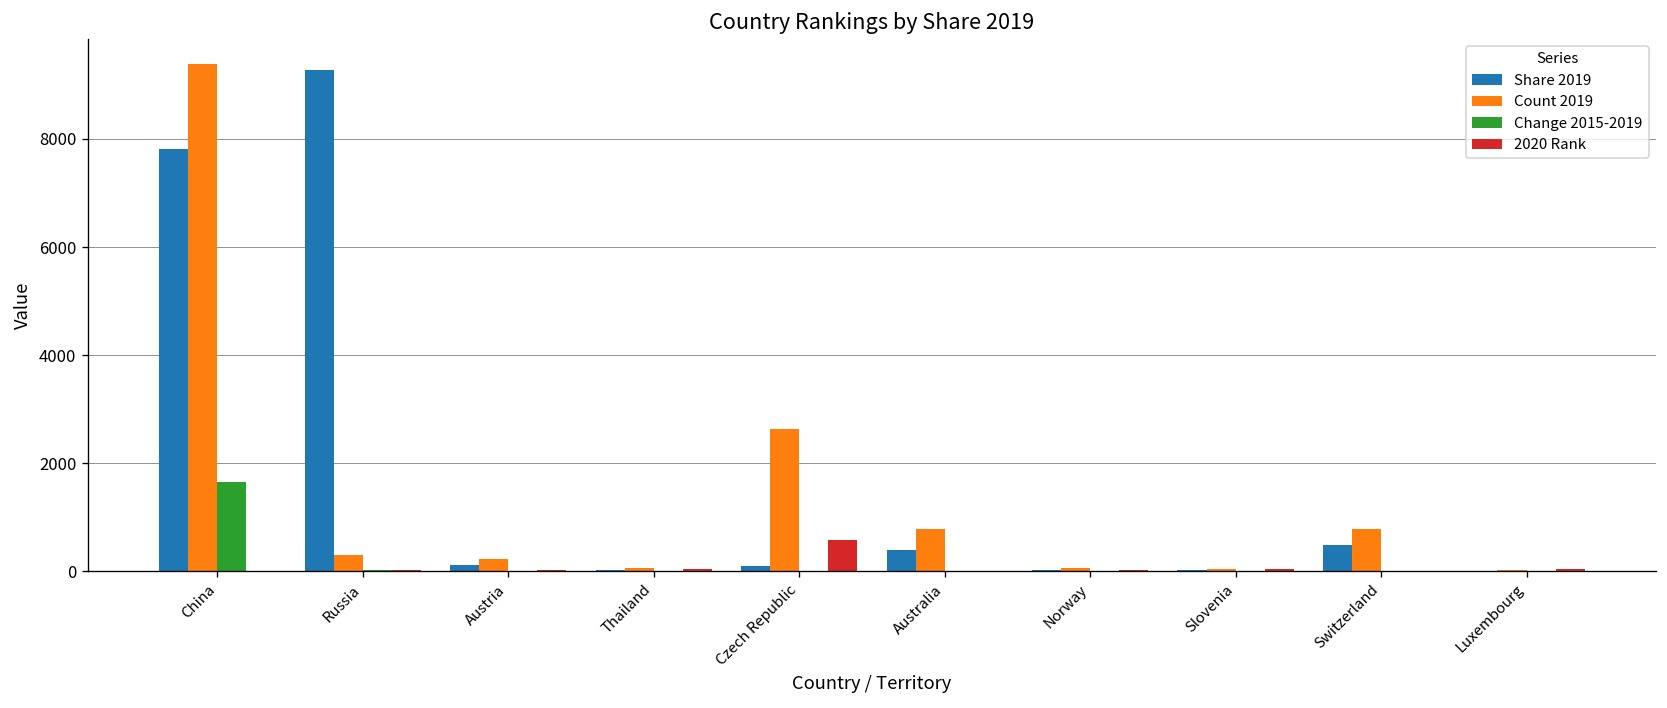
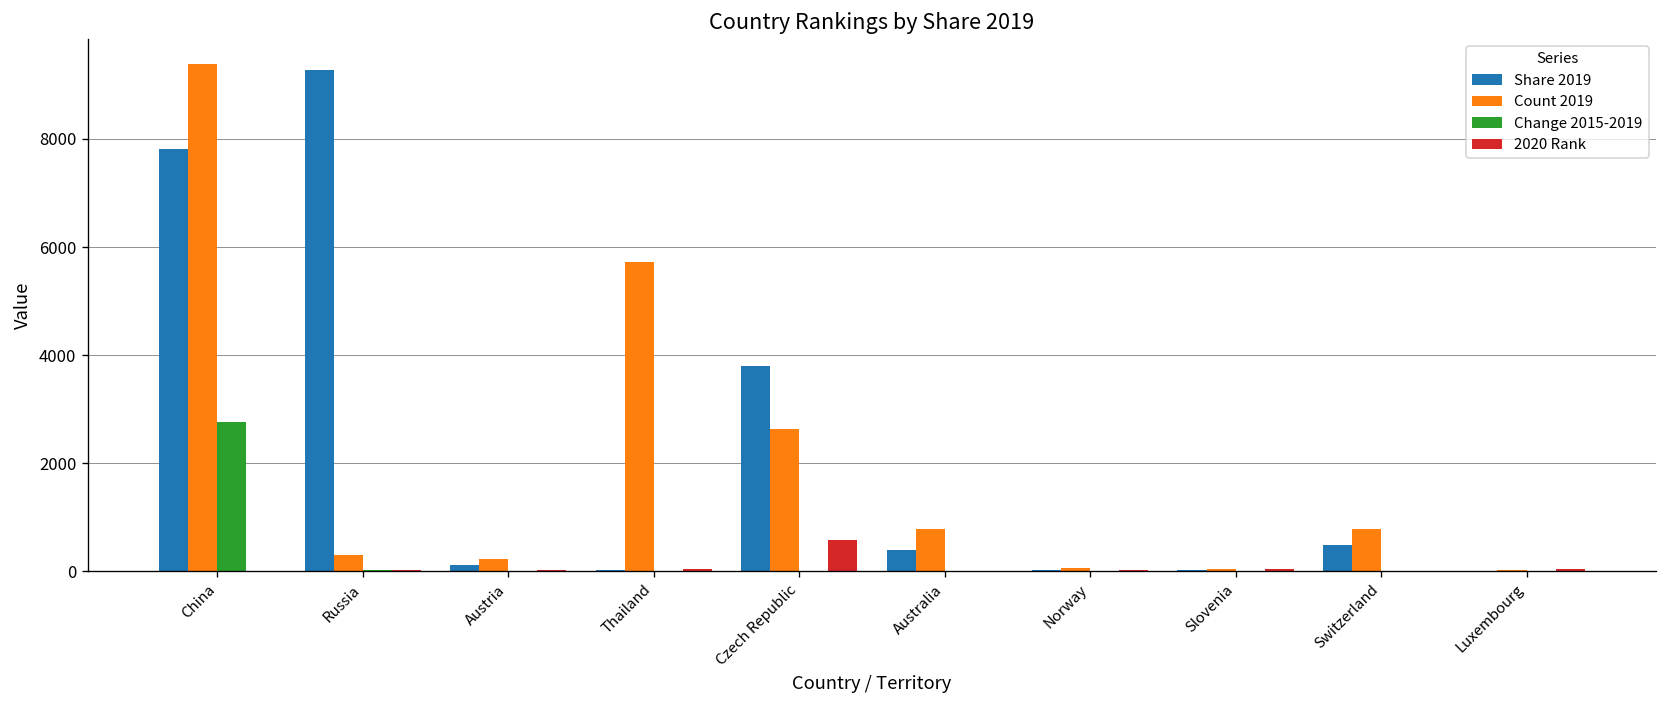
Change 2015-2019, China: 1600 -> 2800
Count 2019, Thailand: 100 -> 5700
Share 2019, Czech Republic: 100 -> 3800
